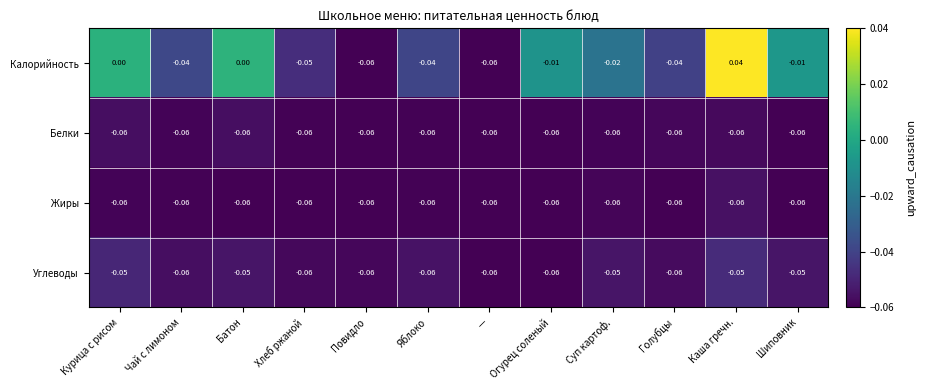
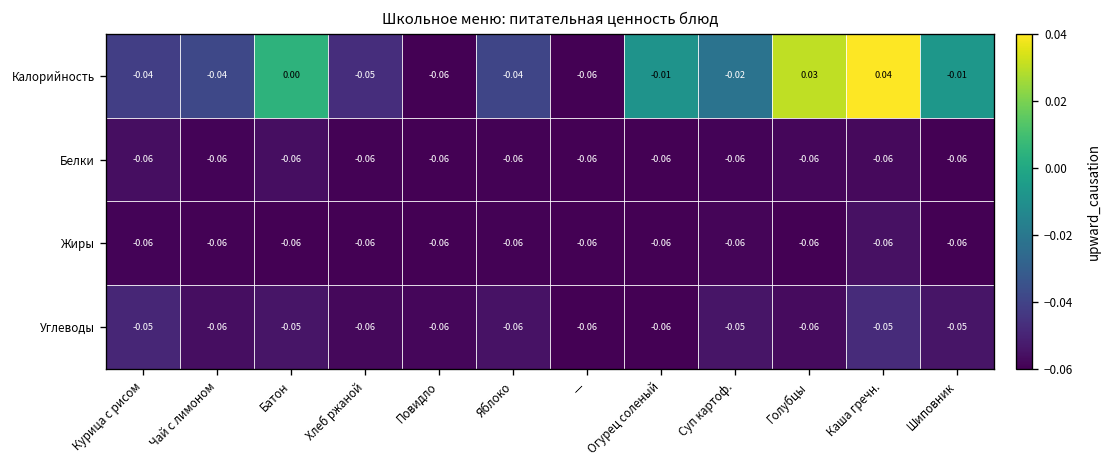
Калорийность, Курица с рисом: 0.00 -> -0.04
Калорийность, Голубцы: -0.04 -> 0.03
